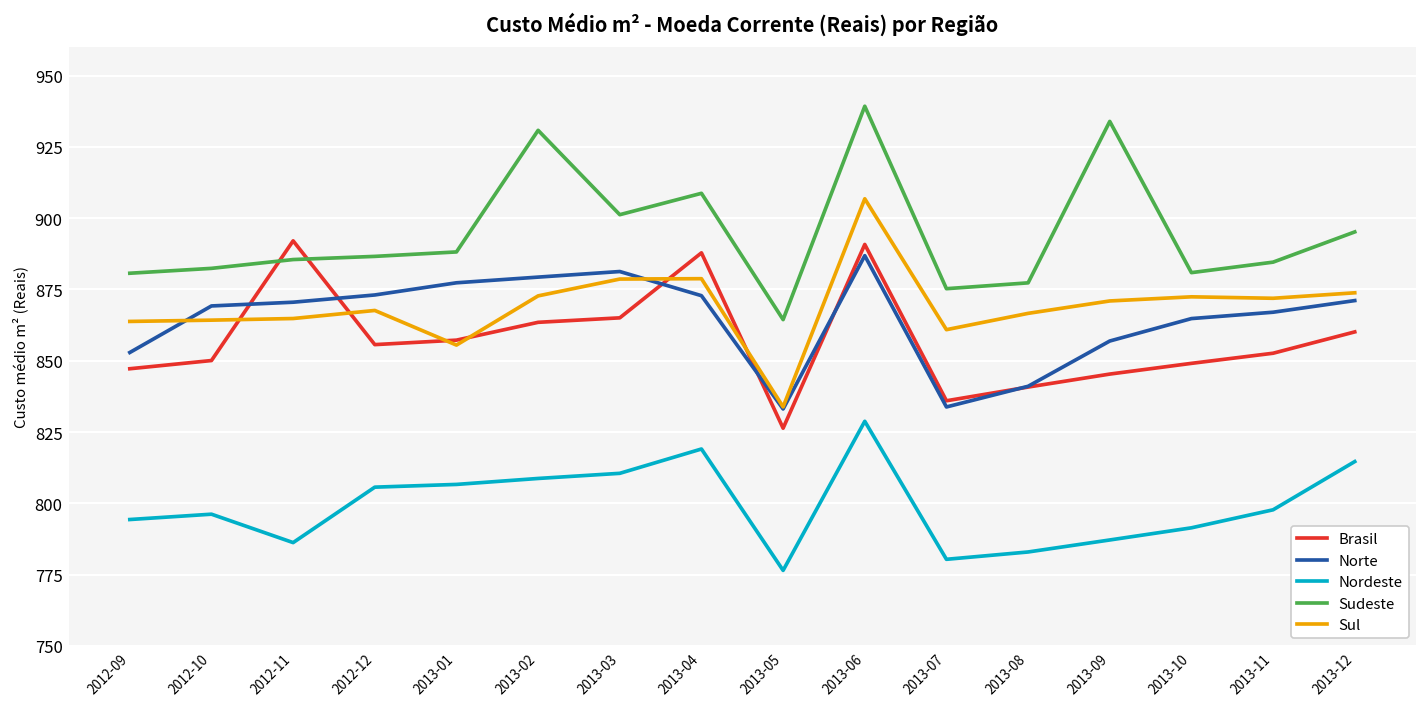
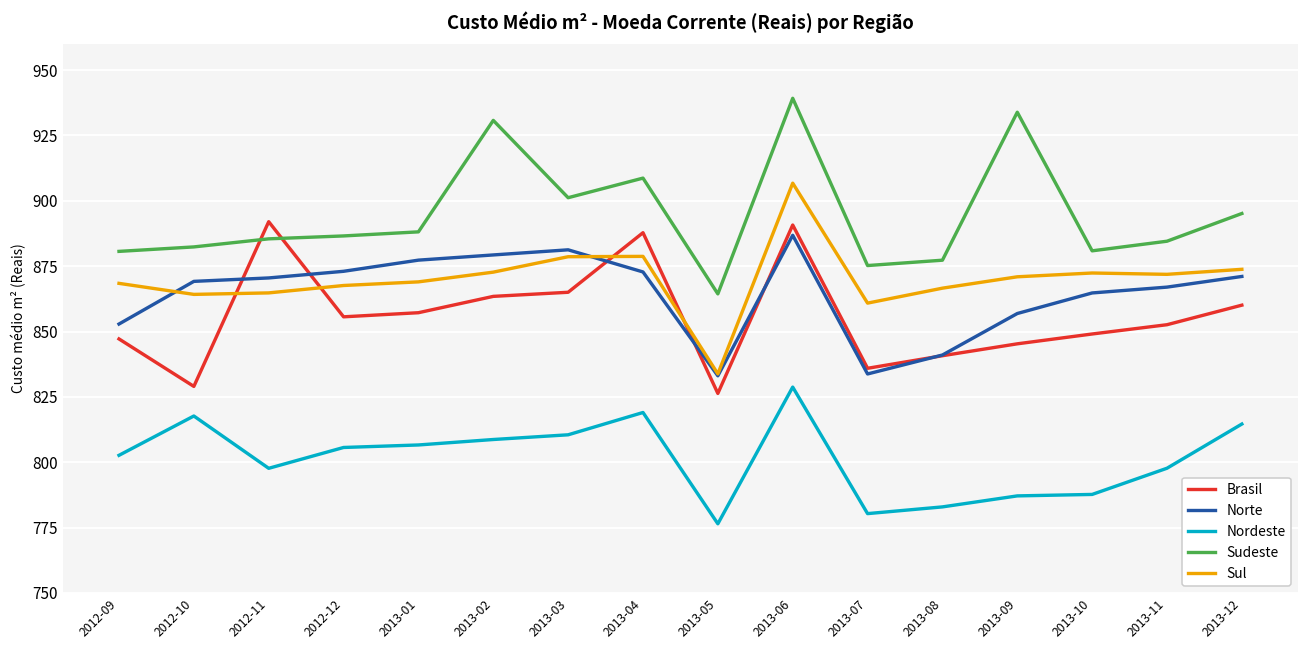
Nordeste, 2012-09: 794 -> 803
Sul, 2012-09: 864 -> 868
Brasil, 2012-10: 850 -> 829
Nordeste, 2012-10: 796 -> 818
Nordeste, 2012-11: 786 -> 798
Sul, 2013-01: 855 -> 869
Nordeste, 2013-10: 791 -> 788
